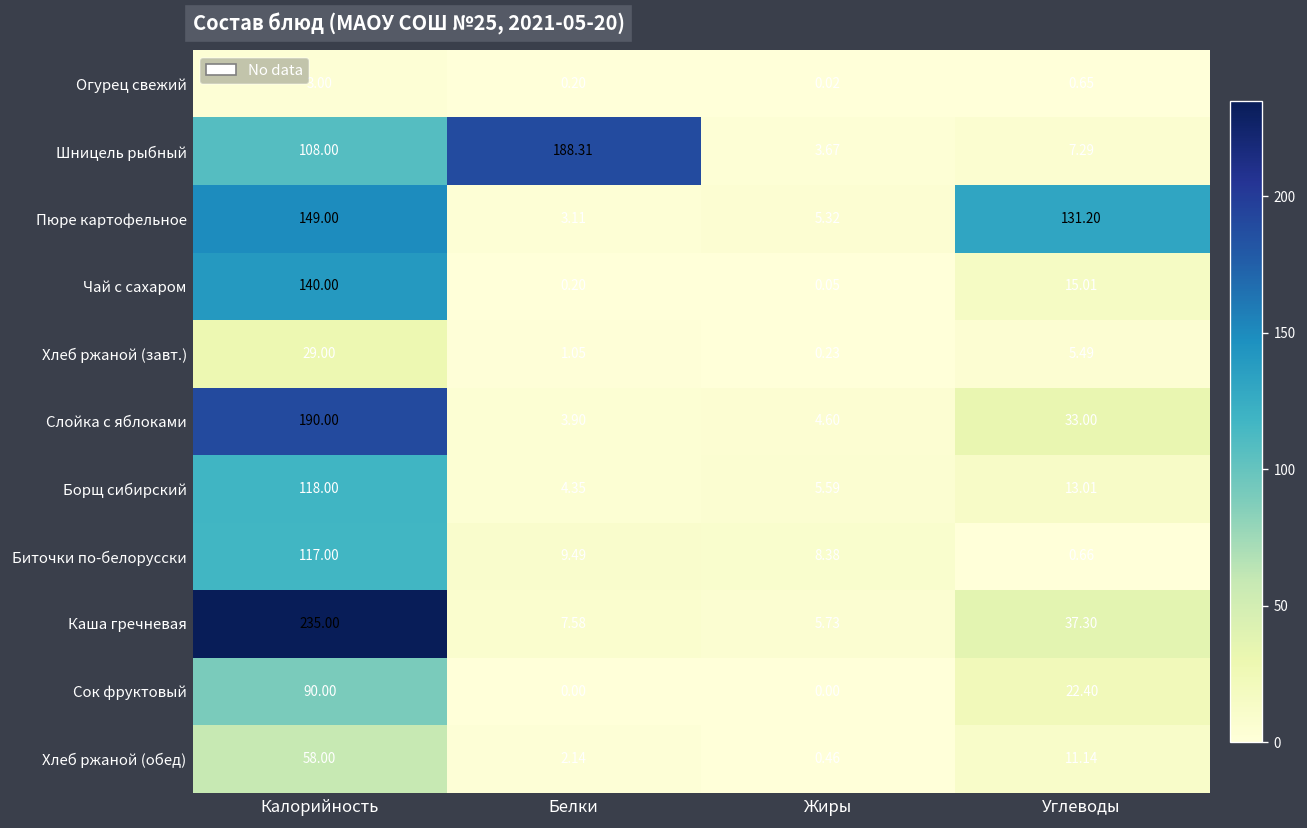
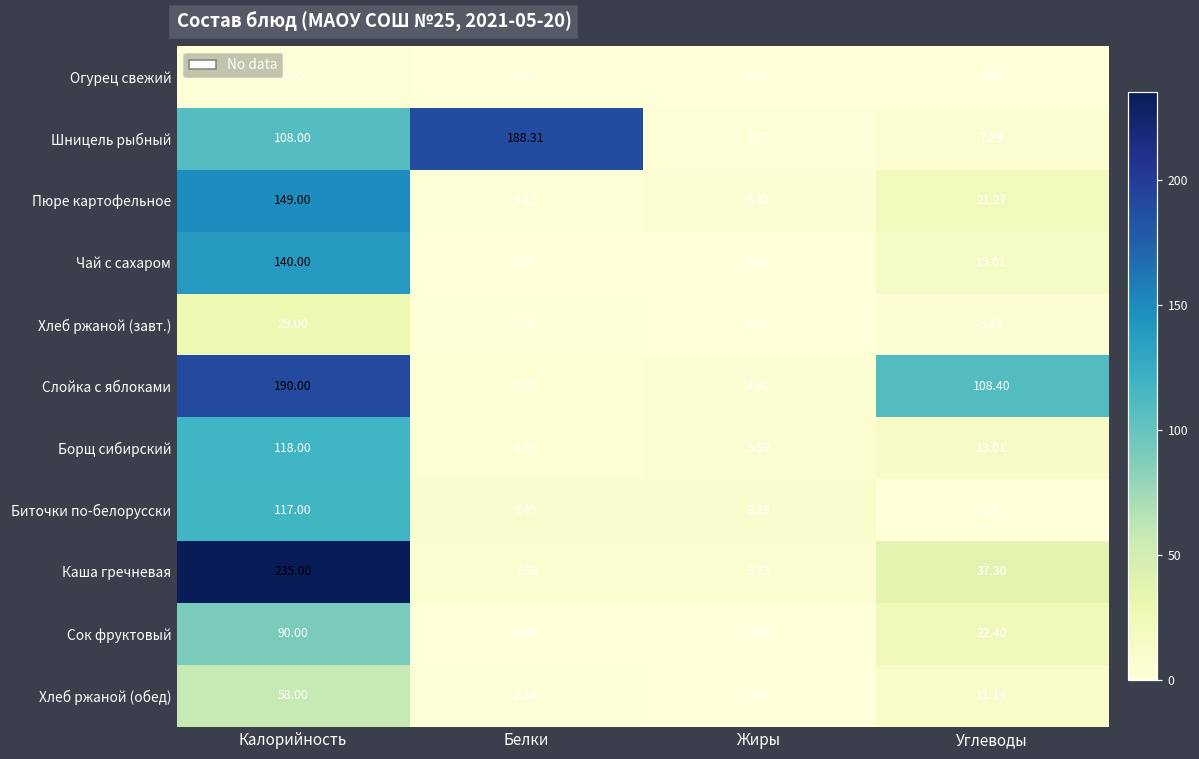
Пюре картофельное, Углеводы: 131.20 -> 21.27
Слойка с яблоками, Углеводы: 33.00 -> 108.40
